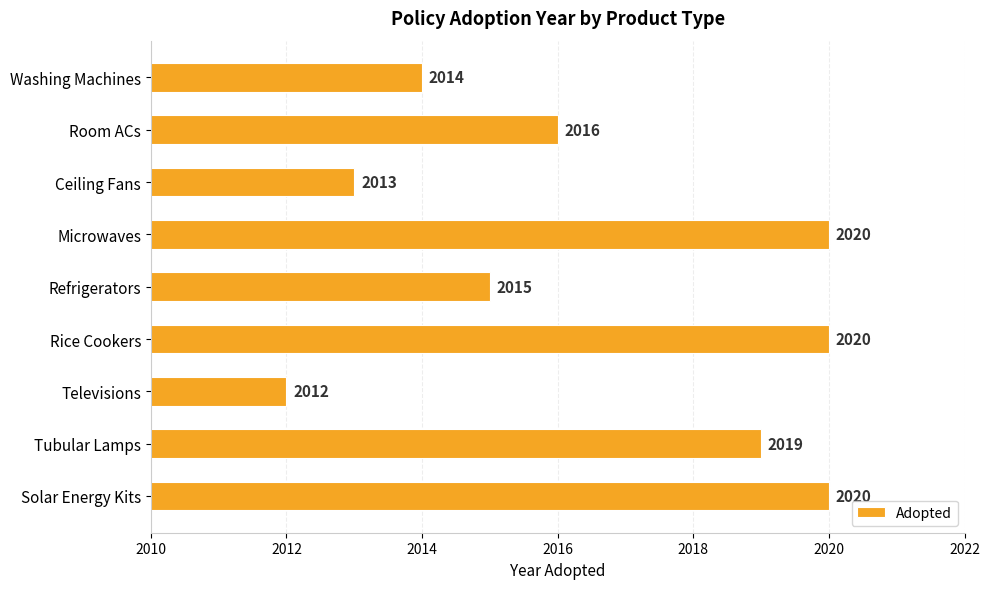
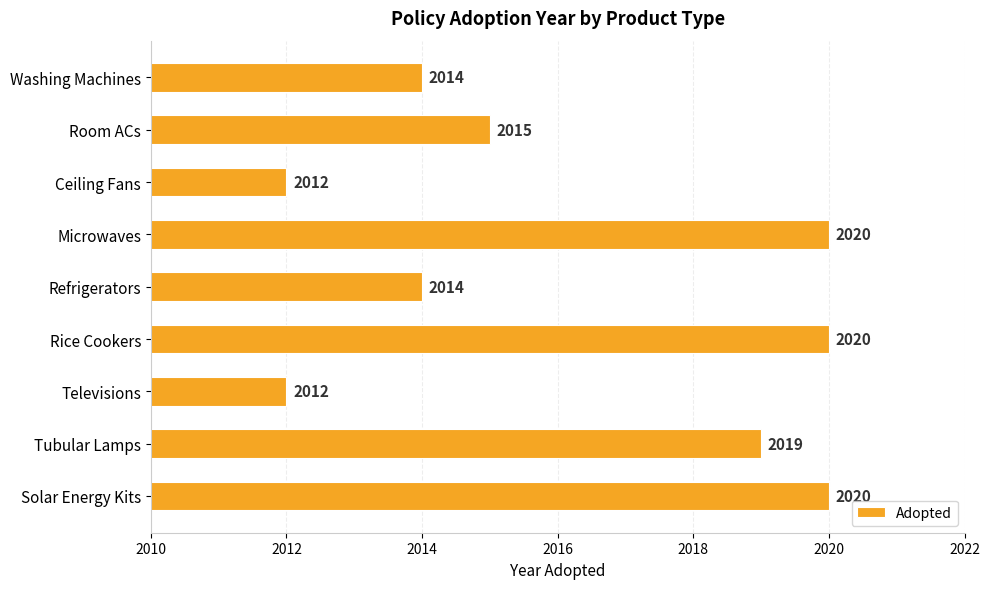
Room ACs: 2016 -> 2015
Ceiling Fans: 2013 -> 2012
Refrigerators: 2015 -> 2014
